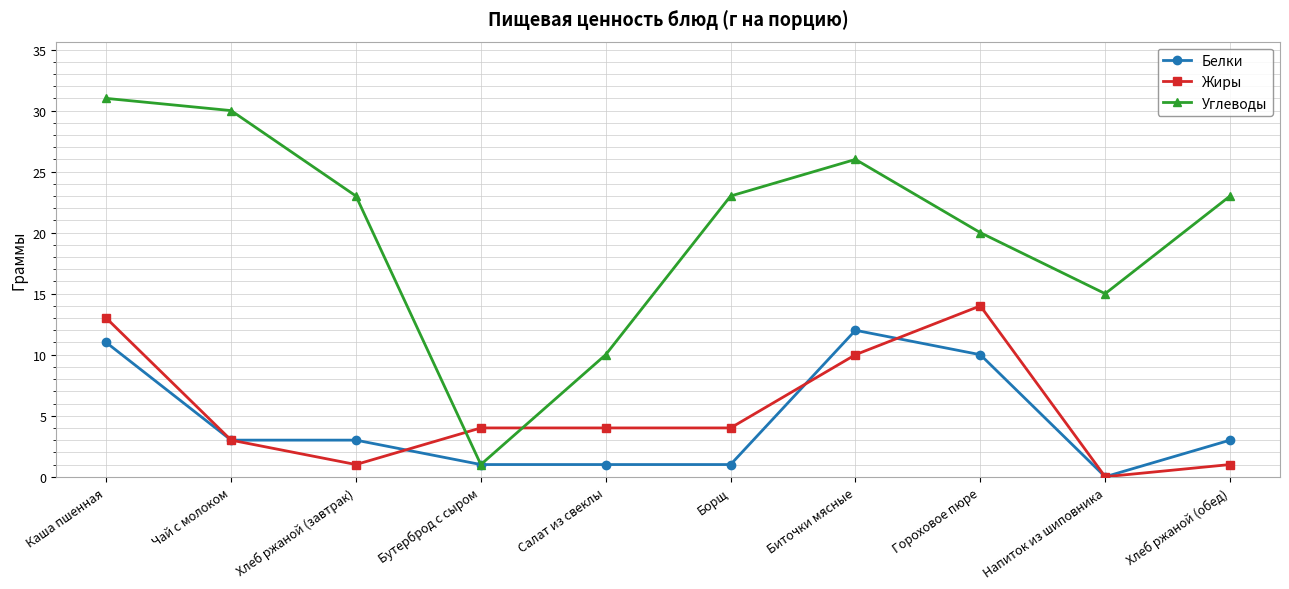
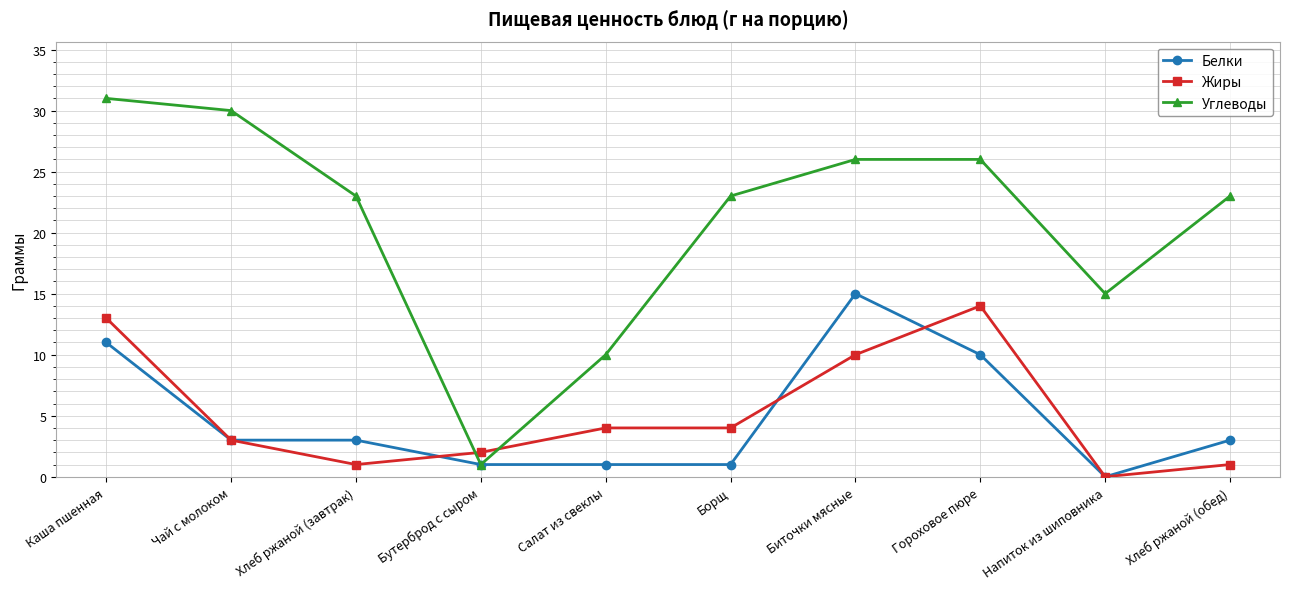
Жиры, Бутерброд с сыром: 4 -> 2
Белки, Биточки мясные: 12 -> 15
Углеводы, Гороховое пюре: 20 -> 26
